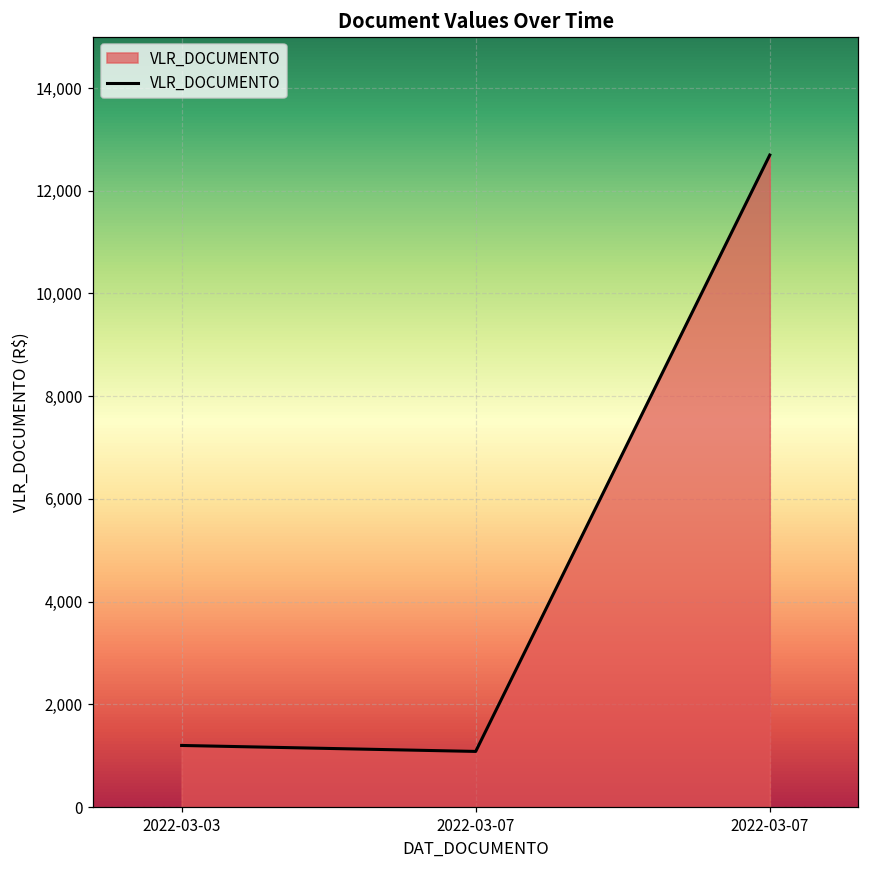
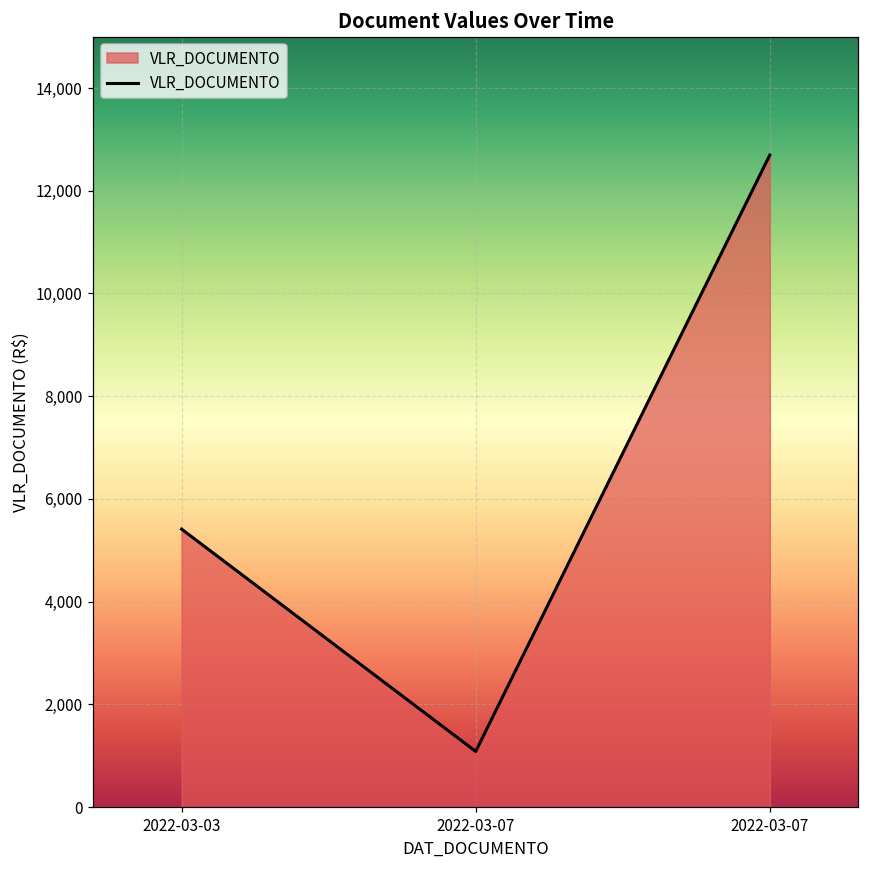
2022-03-03: 1,200 -> 5,400
